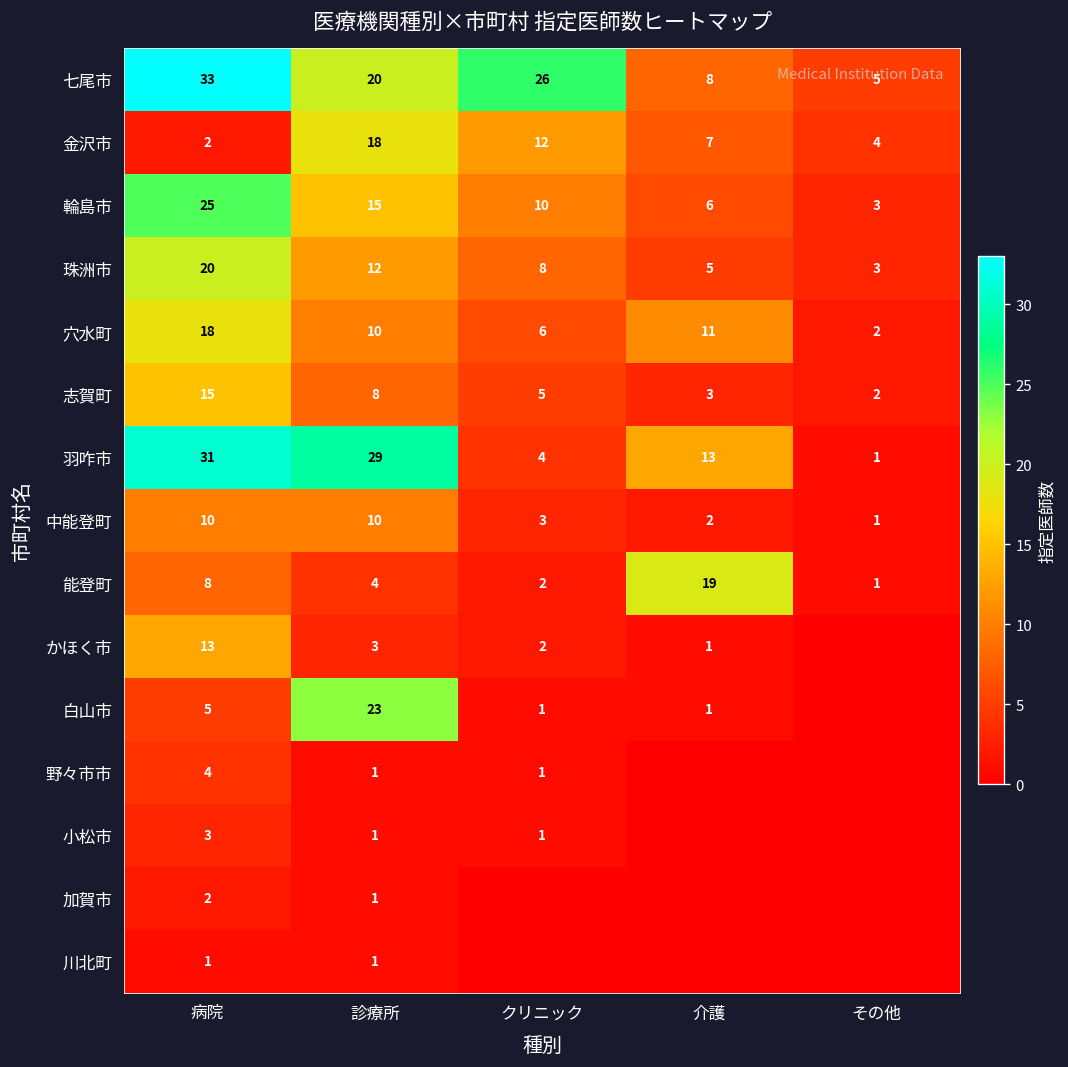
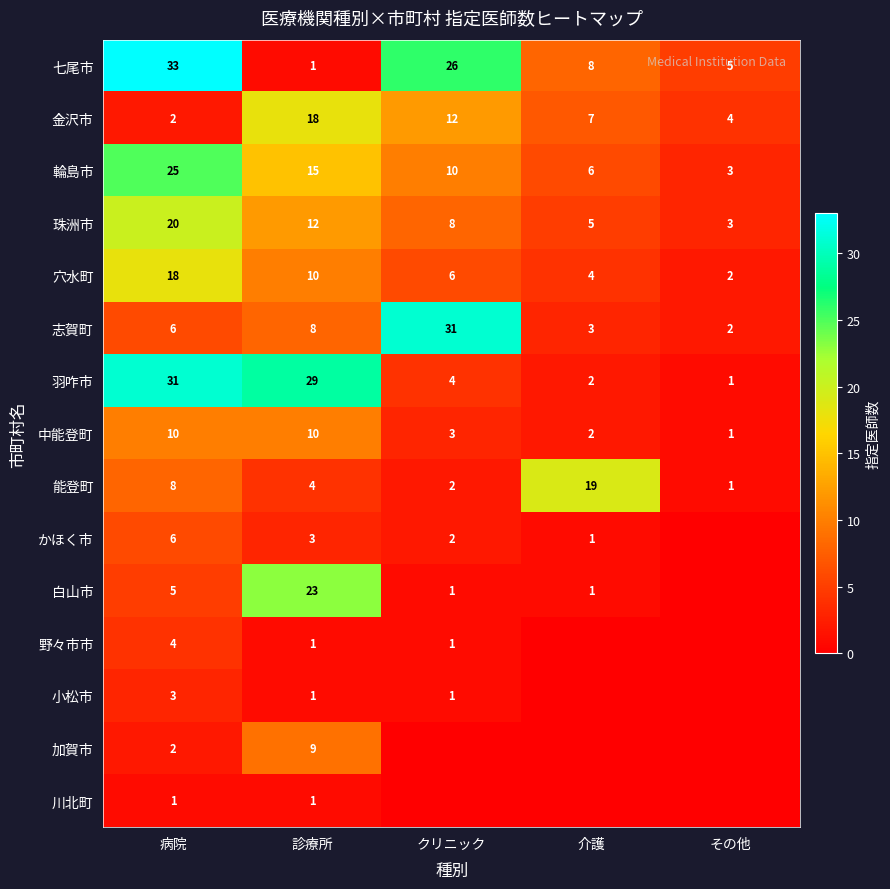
七尾市, 診療所: 20 -> 1
穴水町, 介護: 11 -> 4
志賀町, 病院: 15 -> 6
志賀町, クリニック: 5 -> 31
羽咋市, 介護: 13 -> 2
かほく市, 病院: 13 -> 6
加賀市, 診療所: 1 -> 9
